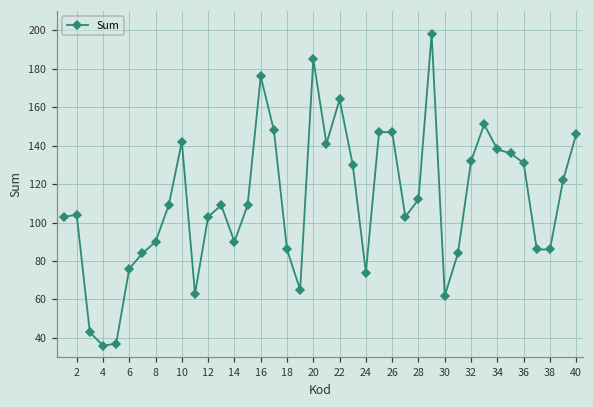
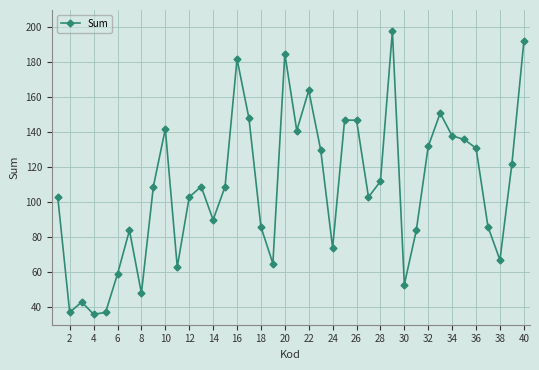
2: 104 -> 37
6: 76 -> 59
8: 90 -> 48
16: 176 -> 182
30: 62 -> 53
38: 86 -> 67
40: 146 -> 192
